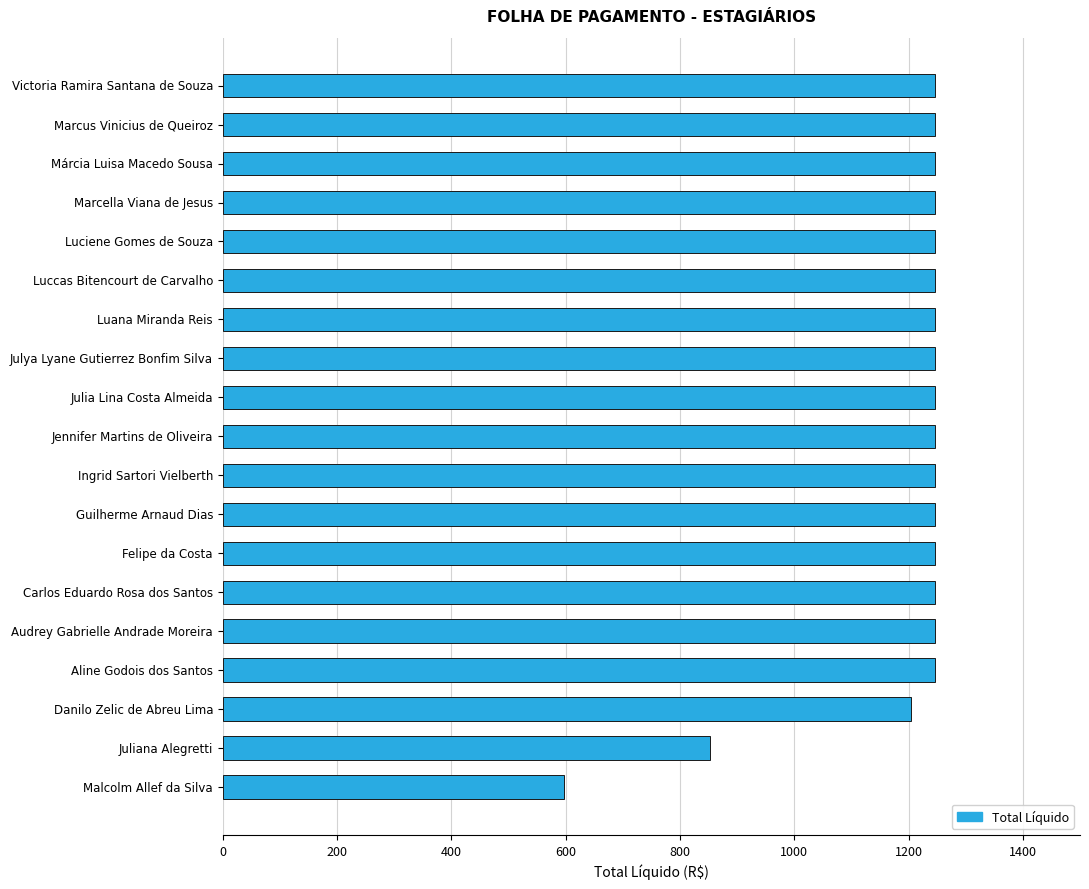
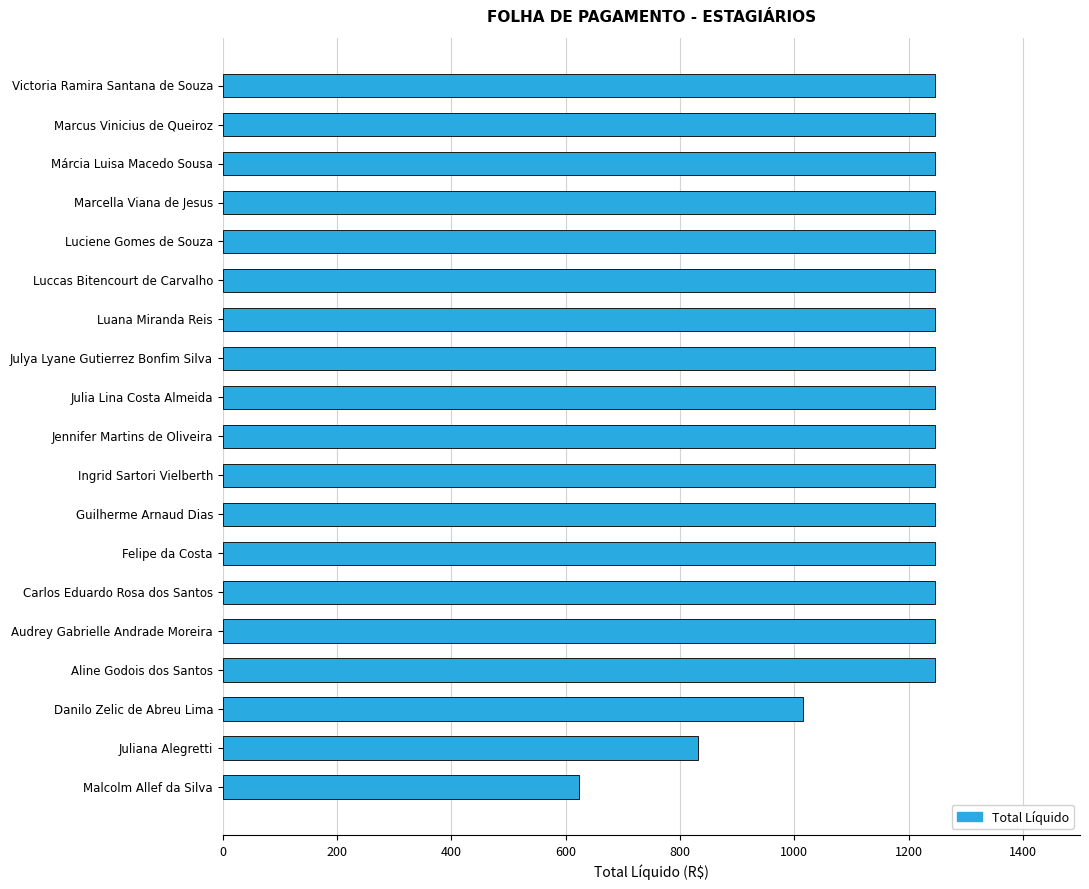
Danilo Zelic de Abreu Lima: 1200 -> 1020
Juliana Alegretti: 850 -> 830
Malcolm Allef da Silva: 600 -> 620
